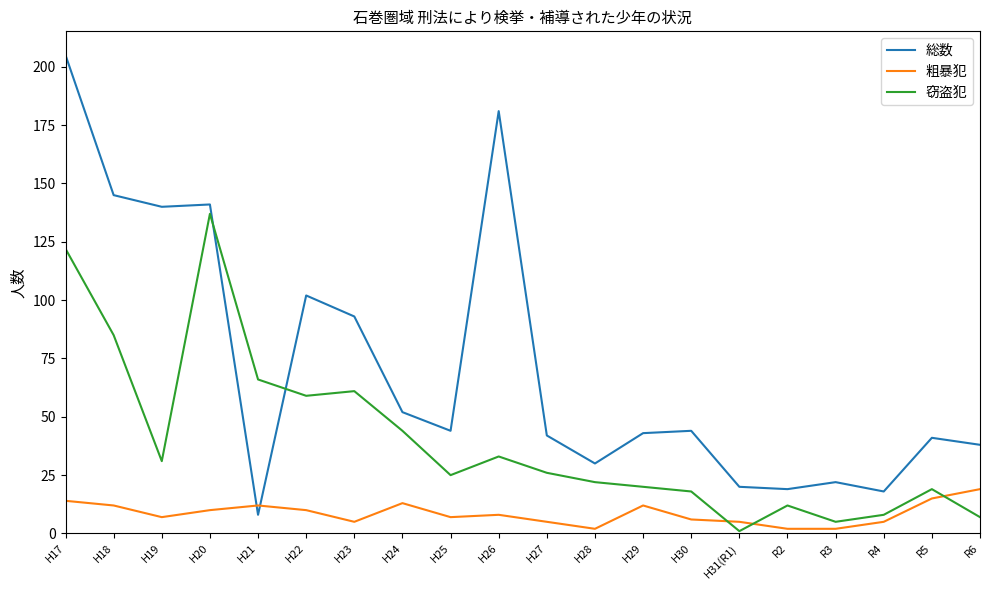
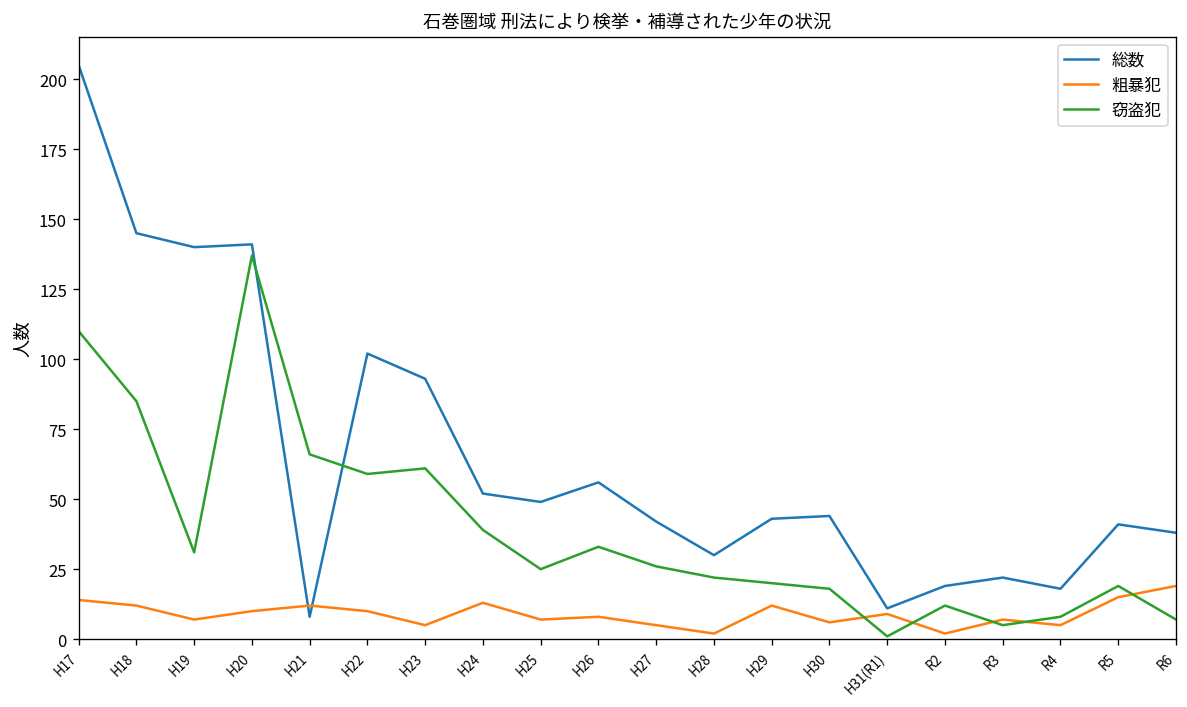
窃盗犯, H17: 122 -> 110
窃盗犯, H24: 44 -> 39
総数, H25: 44 -> 49
総数, H26: 181 -> 56
総数, H31(R1): 20 -> 11
粗暴犯, H31(R1): 5 -> 9
粗暴犯, R3: 2 -> 7
